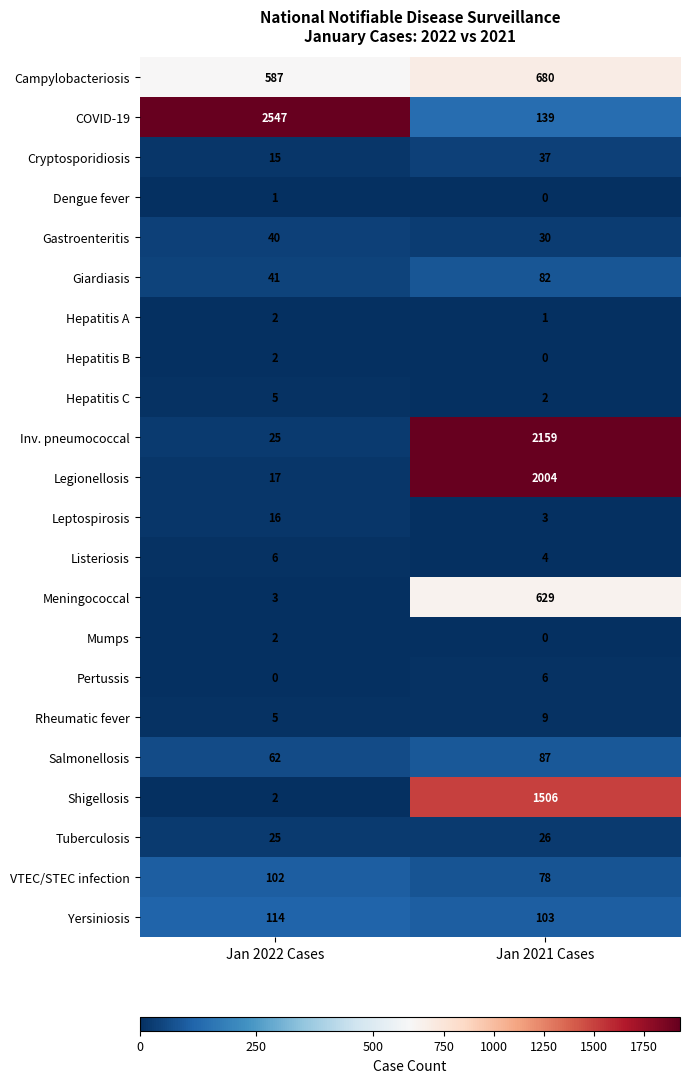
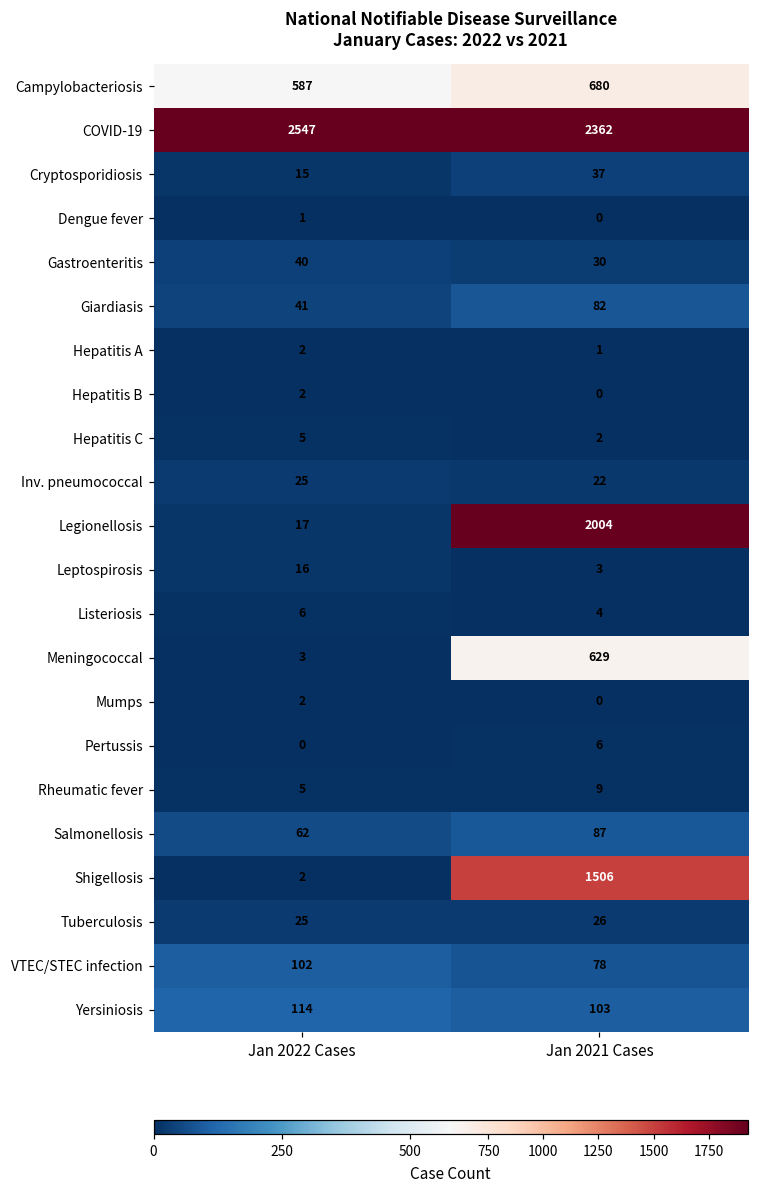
COVID-19, Jan 2021 Cases: 139 -> 2362
Inv. pneumococcal, Jan 2021 Cases: 2159 -> 22
